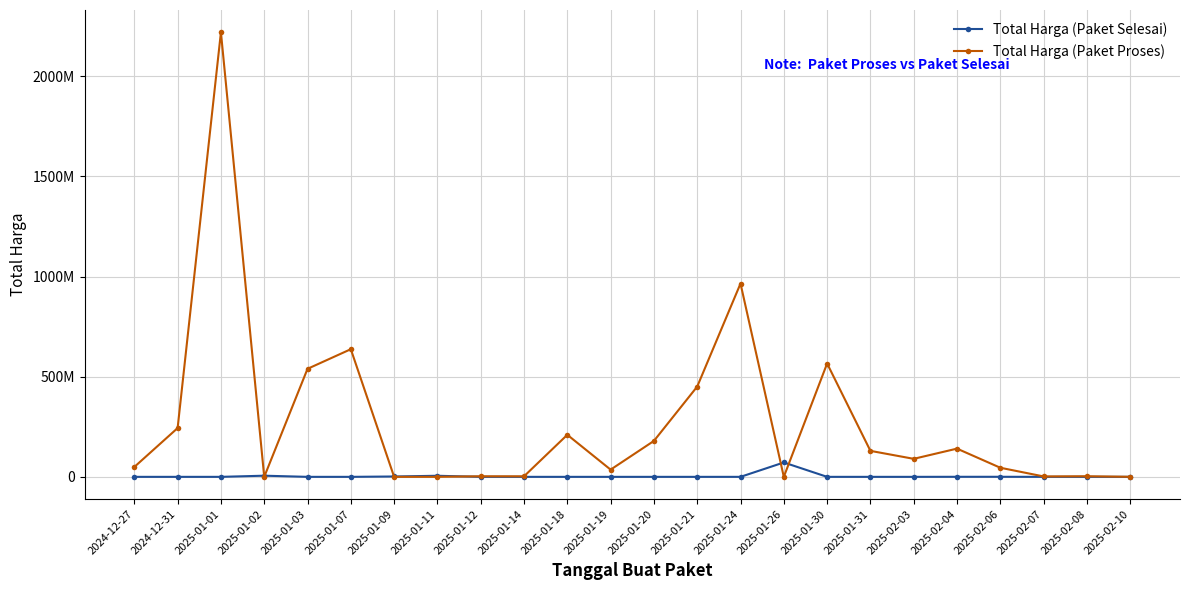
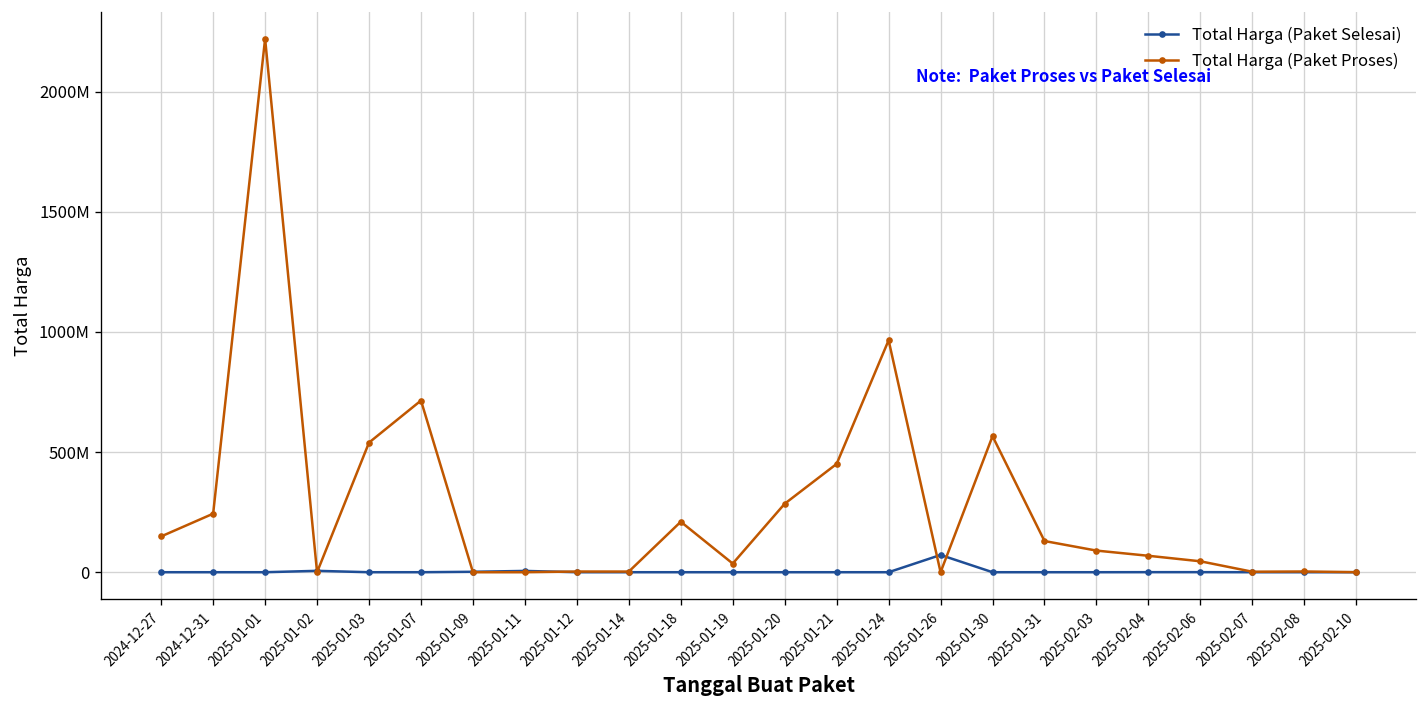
Total Harga (Paket Proses), 2024-12-27: 50000000 -> 150000000
Total Harga (Paket Proses), 2025-01-07: 640000000 -> 710000000
Total Harga (Paket Proses), 2025-01-20: 180000000 -> 290000000
Total Harga (Paket Proses), 2025-02-04: 140000000 -> 70000000
